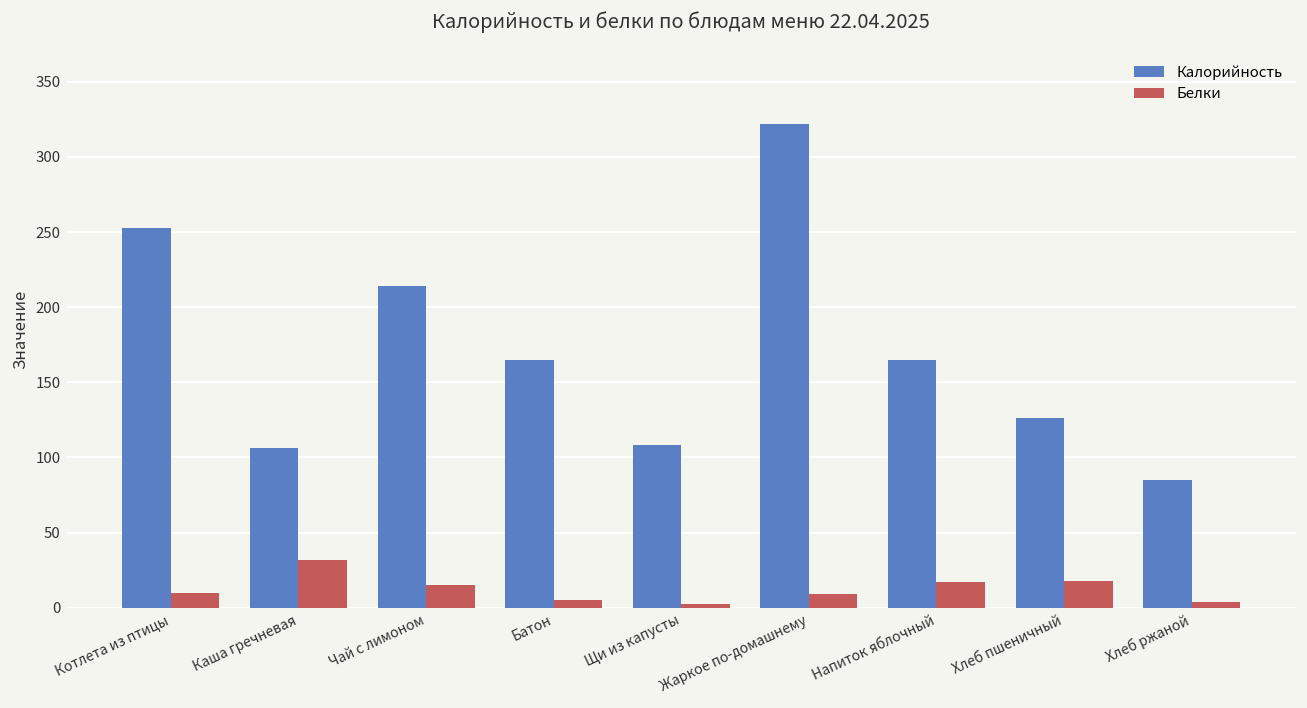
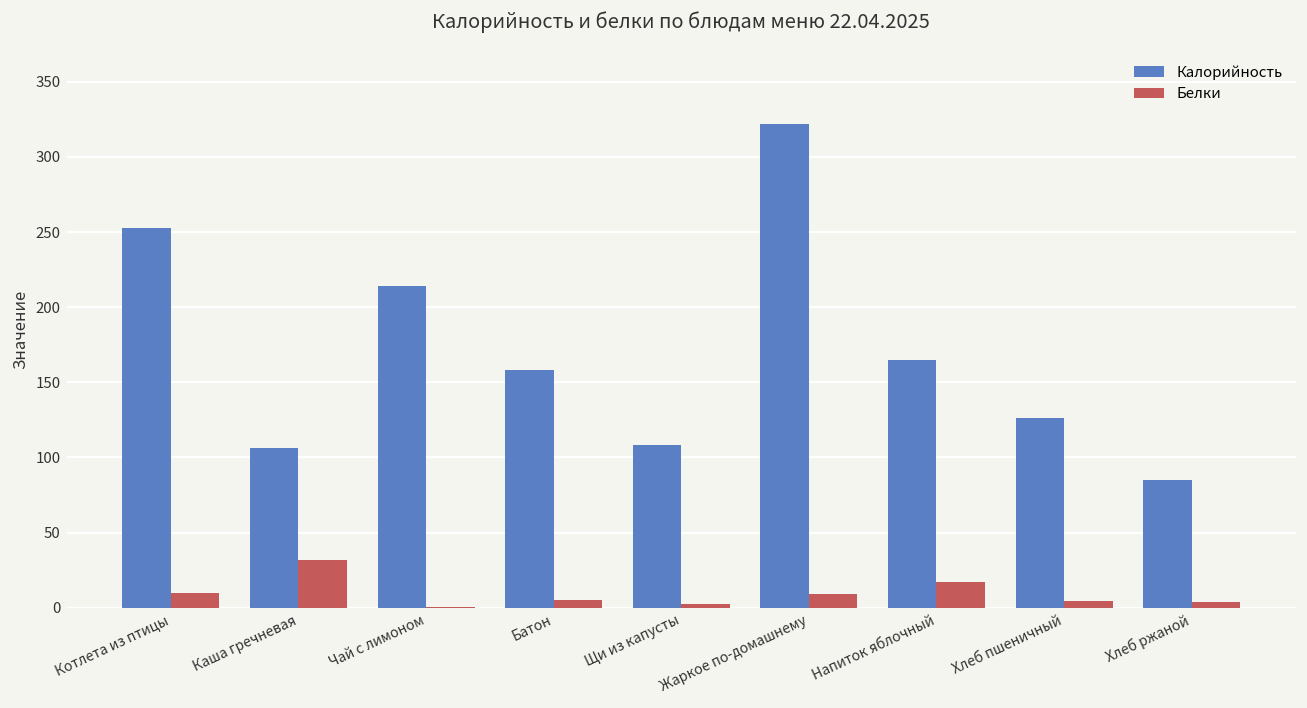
Белки, Чай с лимоном: 15 -> 0
Калорийность, Батон: 165 -> 158
Белки, Хлеб пшеничный: 18 -> 4
